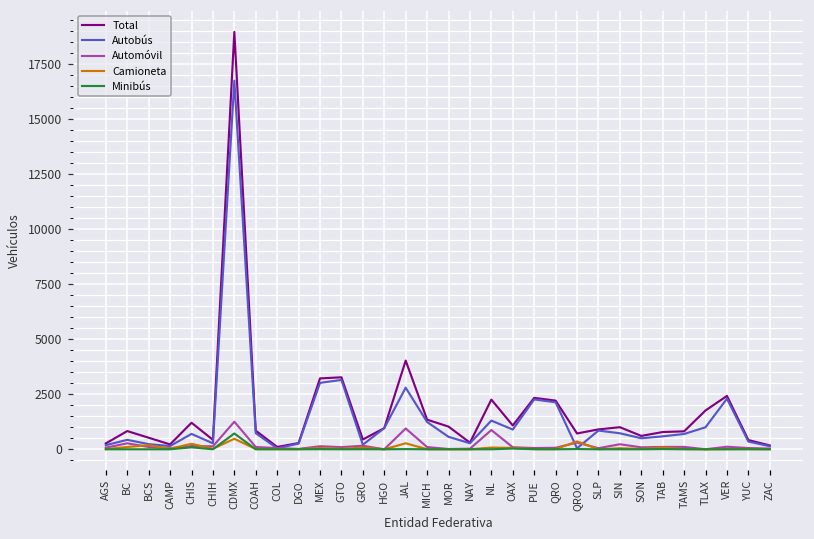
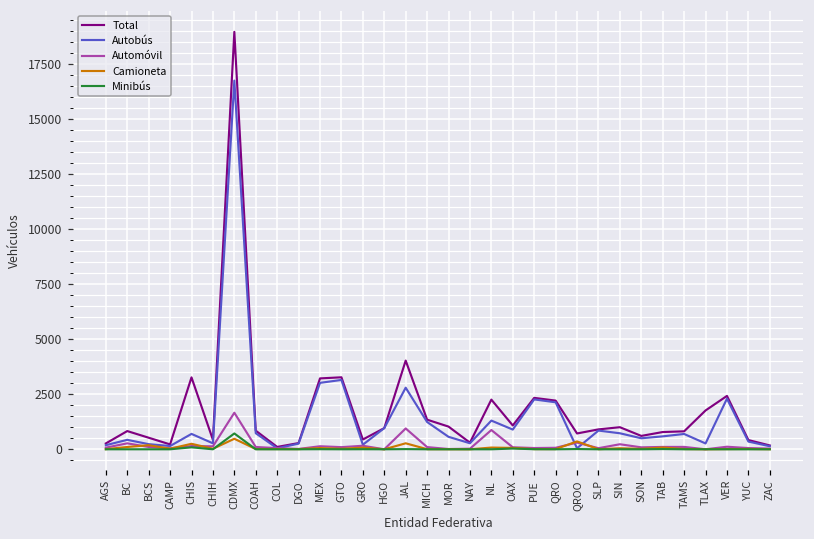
Total, CHIS: 1200 -> 3300
Automóvil, CDMX: 1300 -> 1700
Autobús, TLAX: 1000 -> 300
